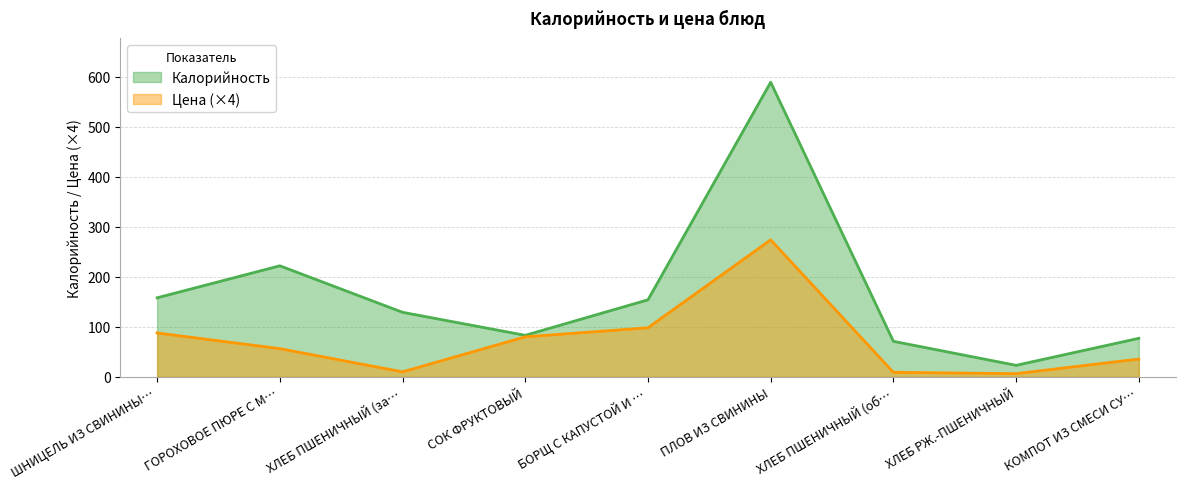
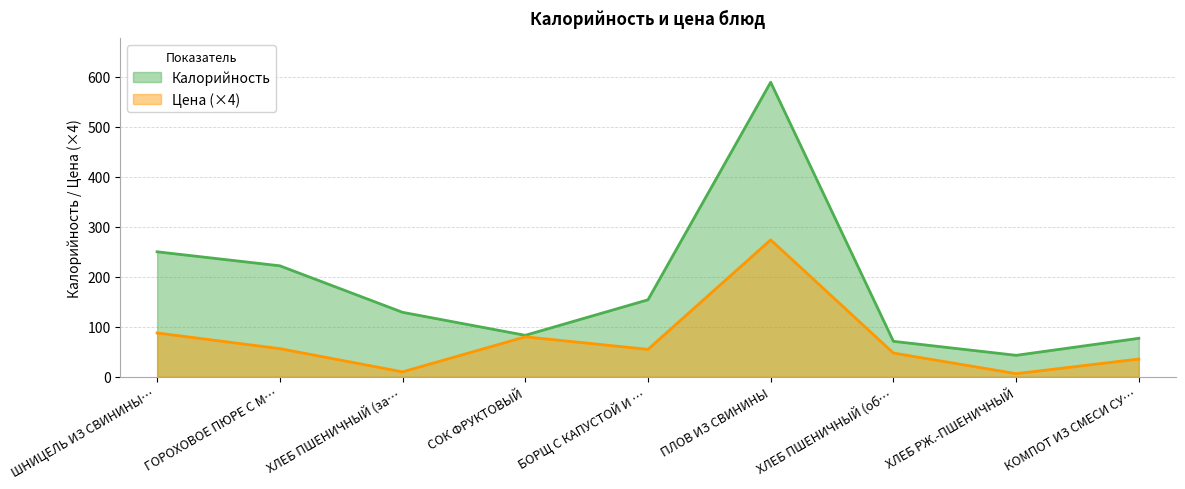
Калорийность, ШНИЦЕЛЬ ИЗ СВИНИНЫ…: 160 -> 250
Цена (×4), БОРЩ С КАПУСТОЙ И …: 100 -> 50
Цена (×4), ХЛЕБ ПШЕНИЧНЫЙ (об…: 10 -> 50
Калорийность, ХЛЕБ РЖ.-ПШЕНИЧНЫЙ: 20 -> 40
